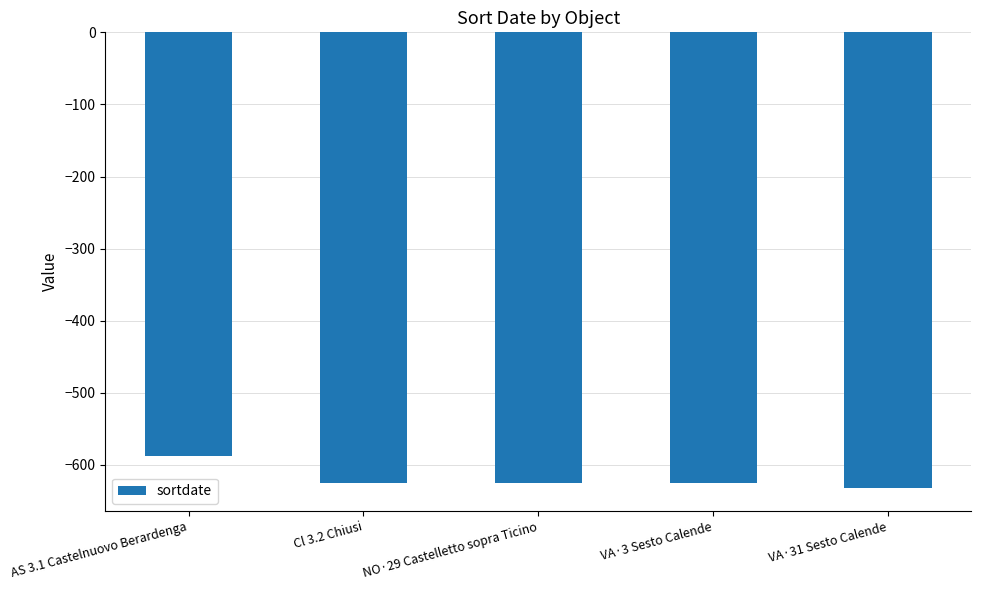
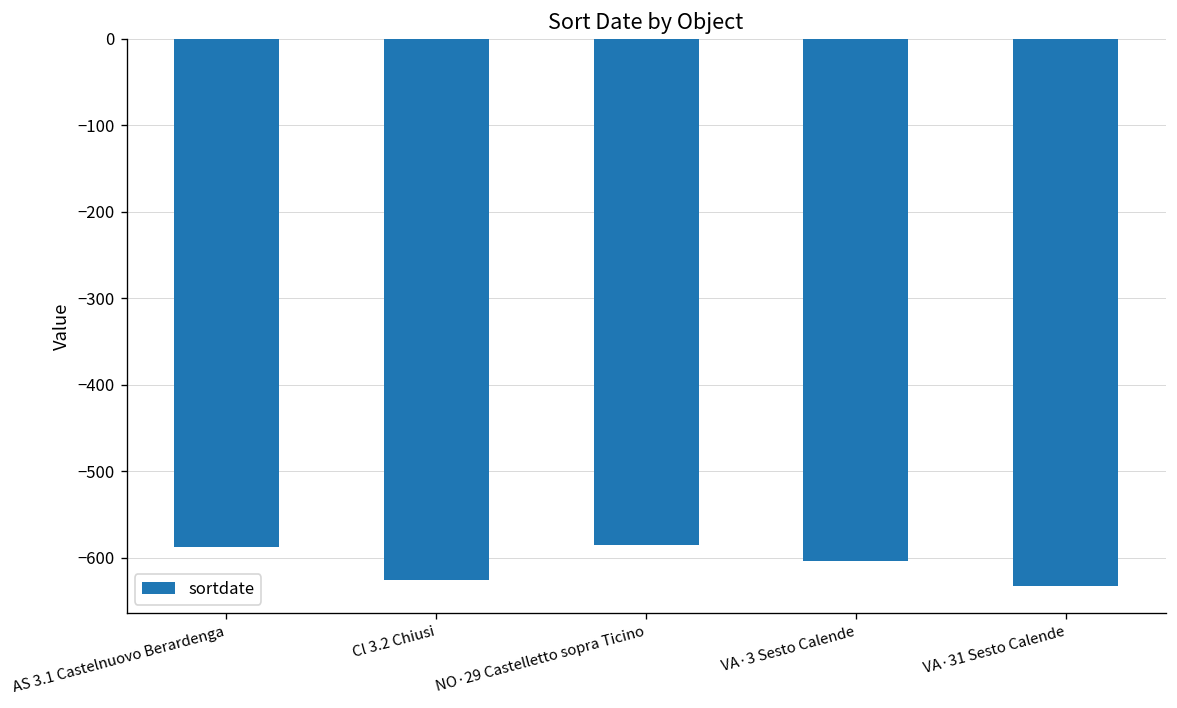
NO·29 Castelletto sopra Ticino: -630 -> -590
VA·3 Sesto Calende: -630 -> -600
